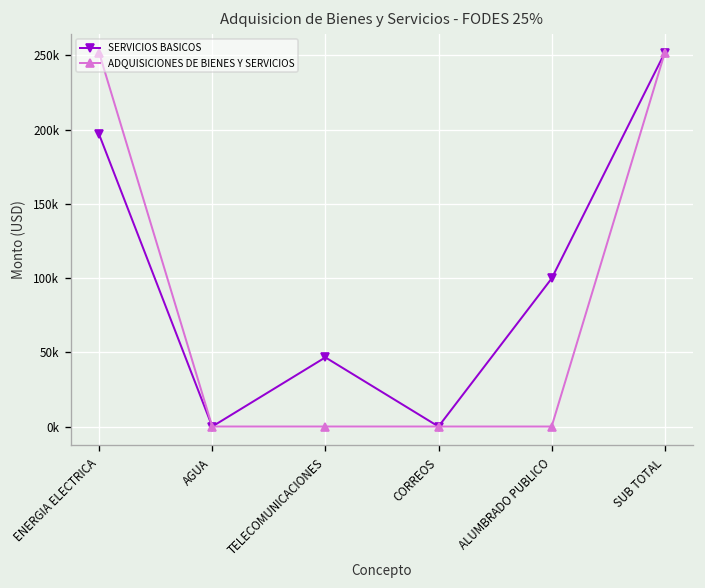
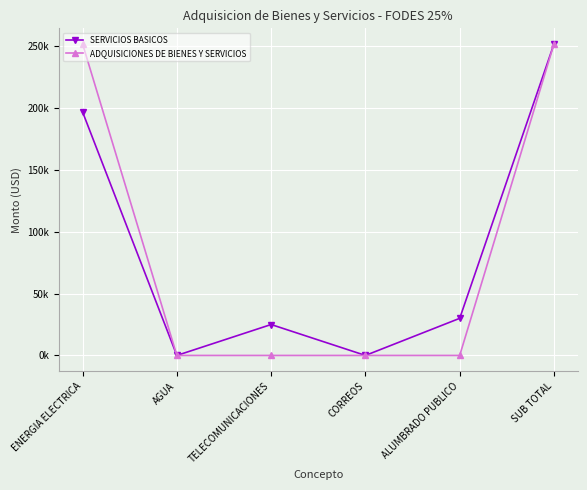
SERVICIOS BASICOS, TELECOMUNICACIONES: 47000 -> 25000
SERVICIOS BASICOS, ALUMBRADO PUBLICO: 100000 -> 30000
